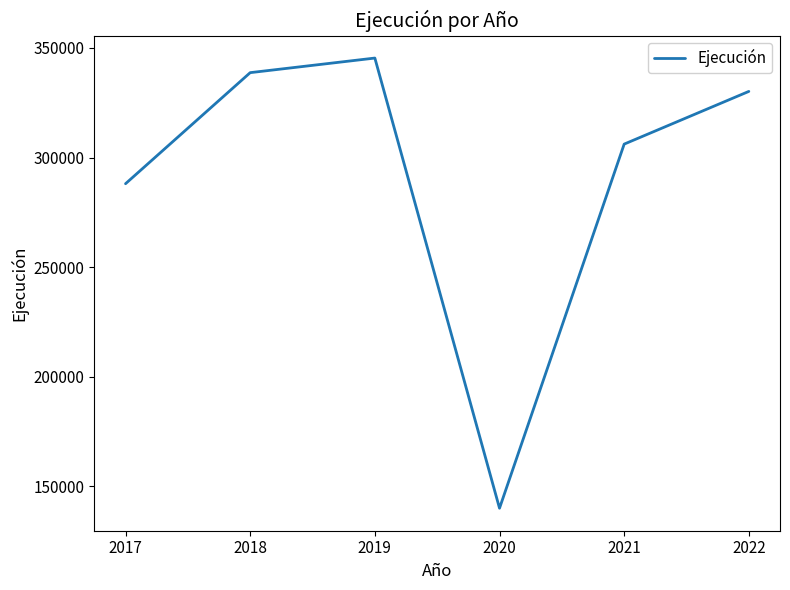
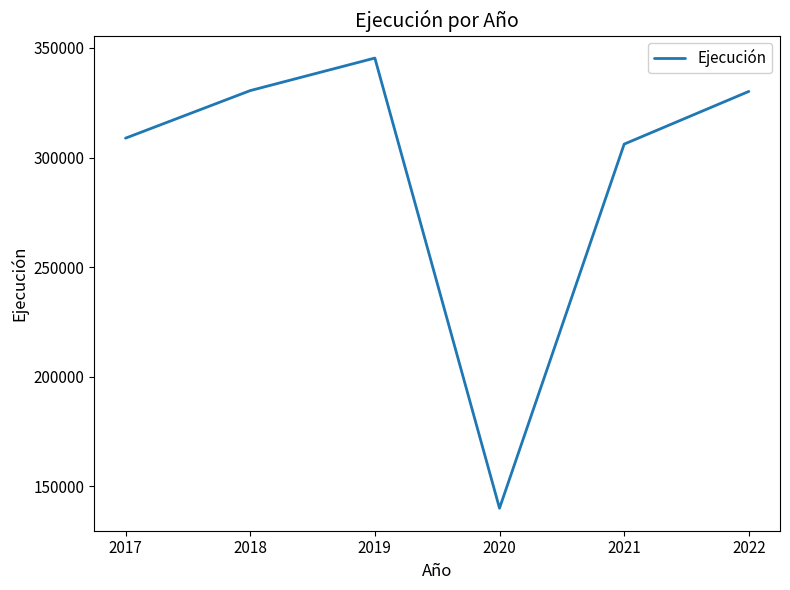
2017: 288000 -> 309000
2018: 339000 -> 331000
